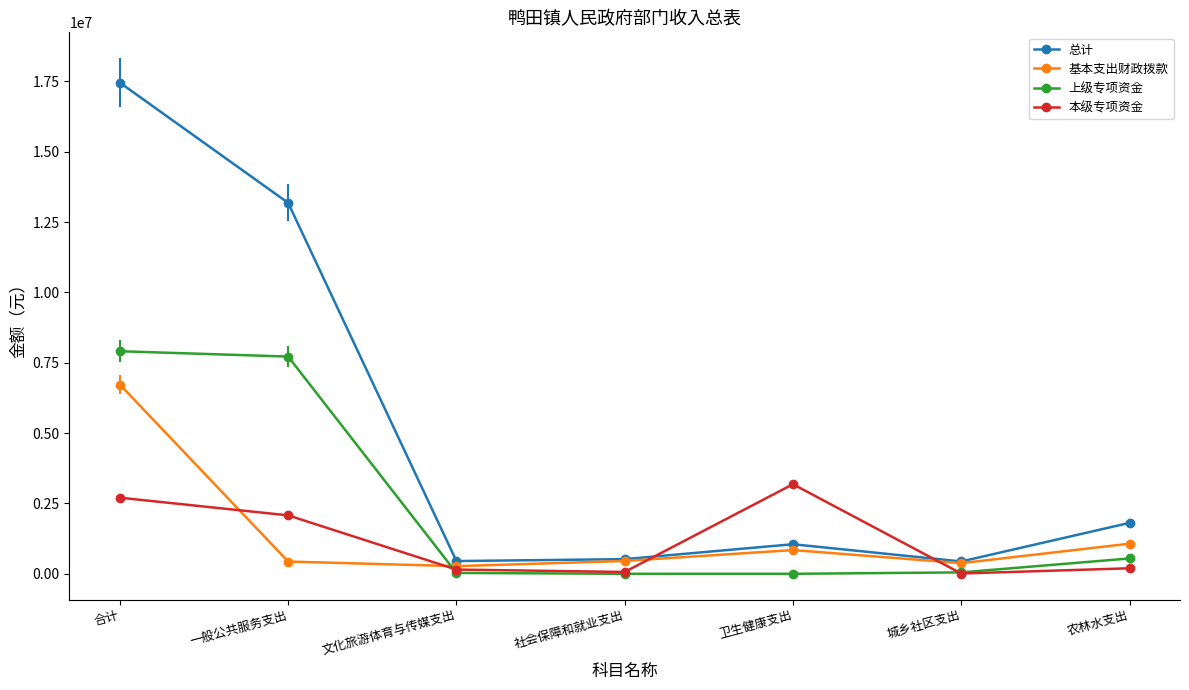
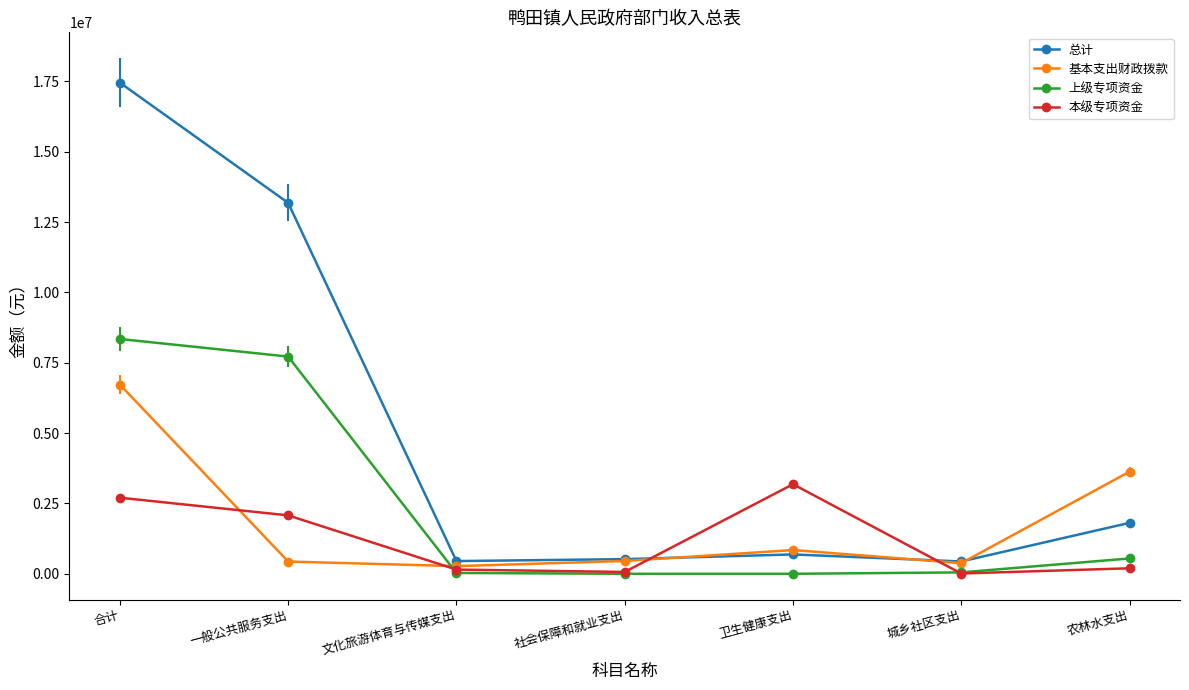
上级专项资金, 合计: 7900000 -> 8300000
总计, 卫生健康支出: 1100000 -> 700000
基本支出财政拨款, 农林水支出: 1100000 -> 3600000
